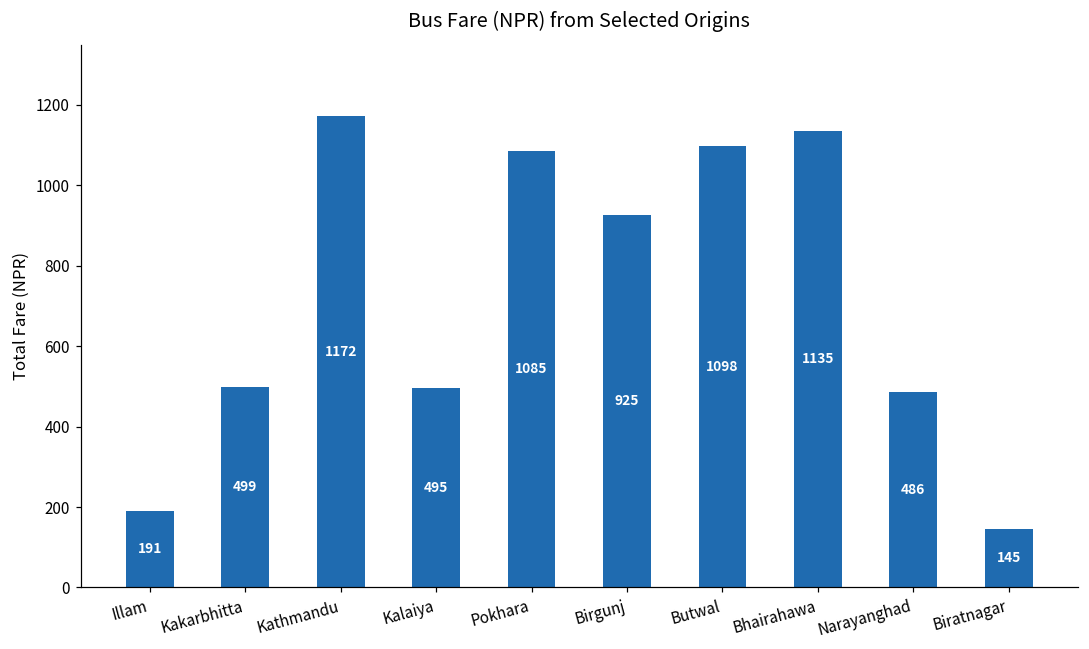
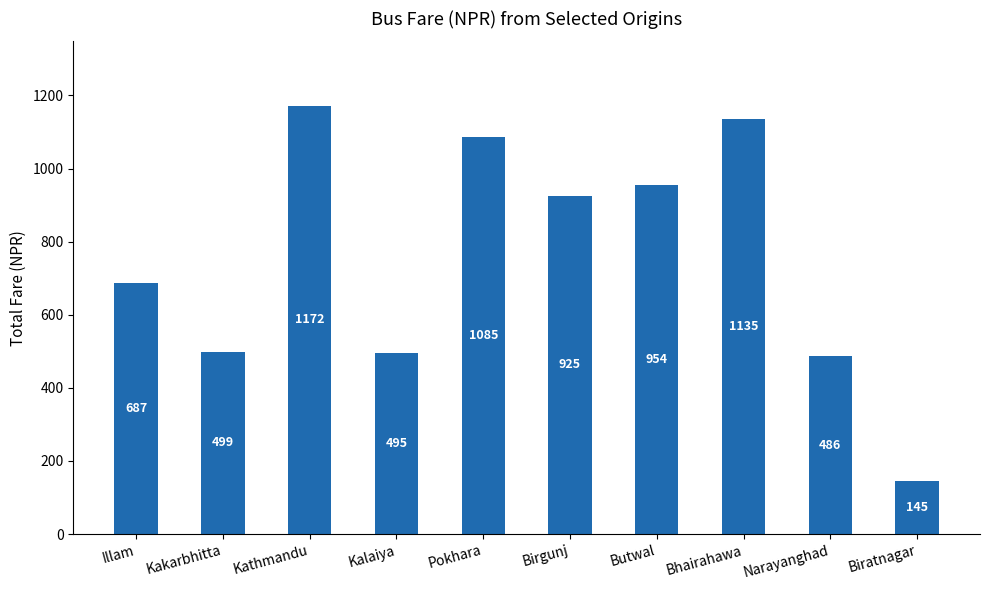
Illam: 191 -> 687
Butwal: 1098 -> 954
